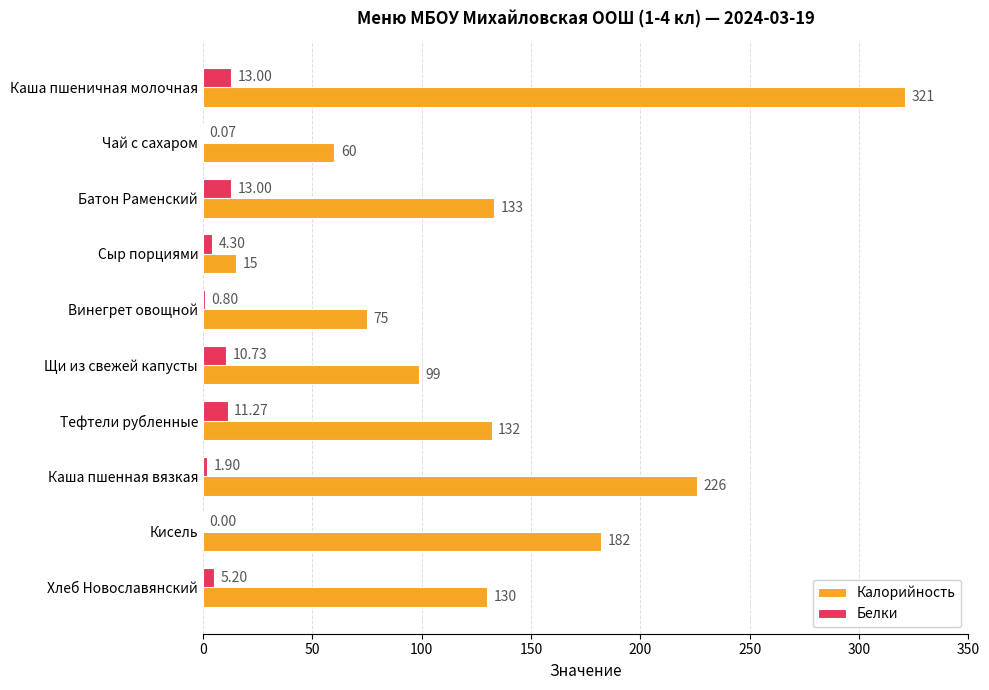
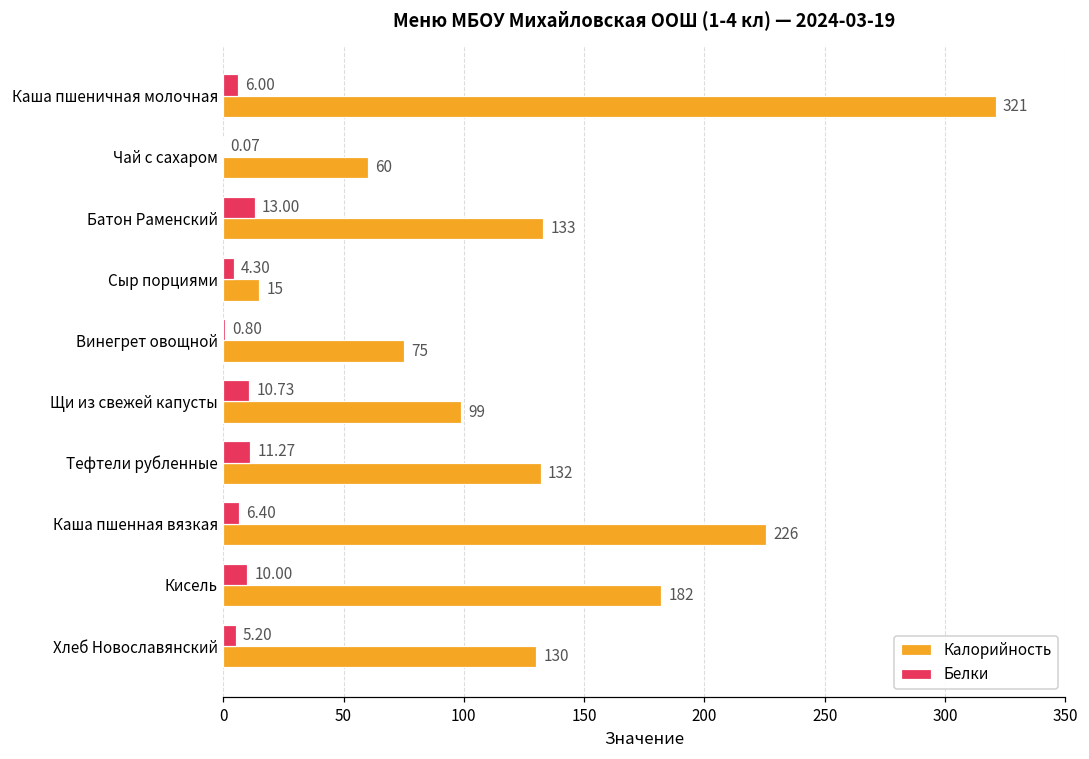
Белки, Каша пшеничная молочная: 13.00 -> 6.00
Белки, Каша пшенная вязкая: 1.90 -> 6.40
Белки, Кисель: 0.00 -> 10.00
